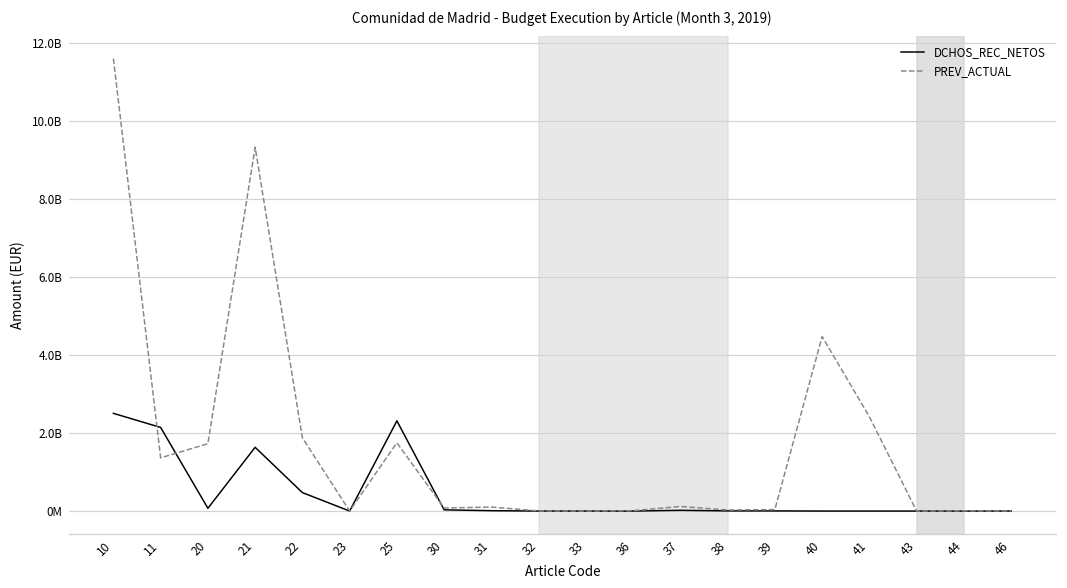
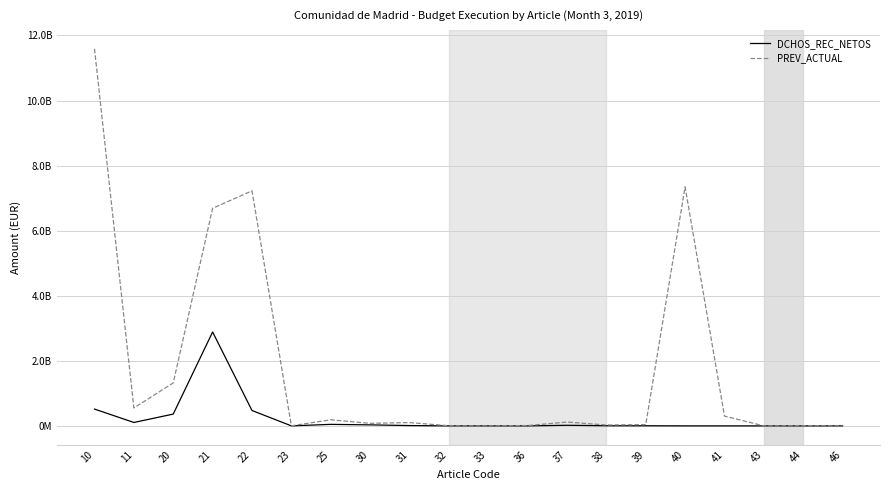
DCHOS_REC_NETOS, 10: 2500000000 -> 500000000
DCHOS_REC_NETOS, 11: 2100000000 -> 100000000
PREV_ACTUAL, 11: 1400000000 -> 600000000
DCHOS_REC_NETOS, 20: 100000000 -> 400000000
PREV_ACTUAL, 20: 1700000000 -> 1300000000
DCHOS_REC_NETOS, 21: 1600000000 -> 2900000000
PREV_ACTUAL, 21: 9300000000 -> 6700000000
PREV_ACTUAL, 22: 1900000000 -> 7200000000
DCHOS_REC_NETOS, 25: 2300000000 -> 0
PREV_ACTUAL, 25: 1700000000 -> 200000000
PREV_ACTUAL, 40: 4500000000 -> 7300000000
PREV_ACTUAL, 41: 2400000000 -> 300000000
